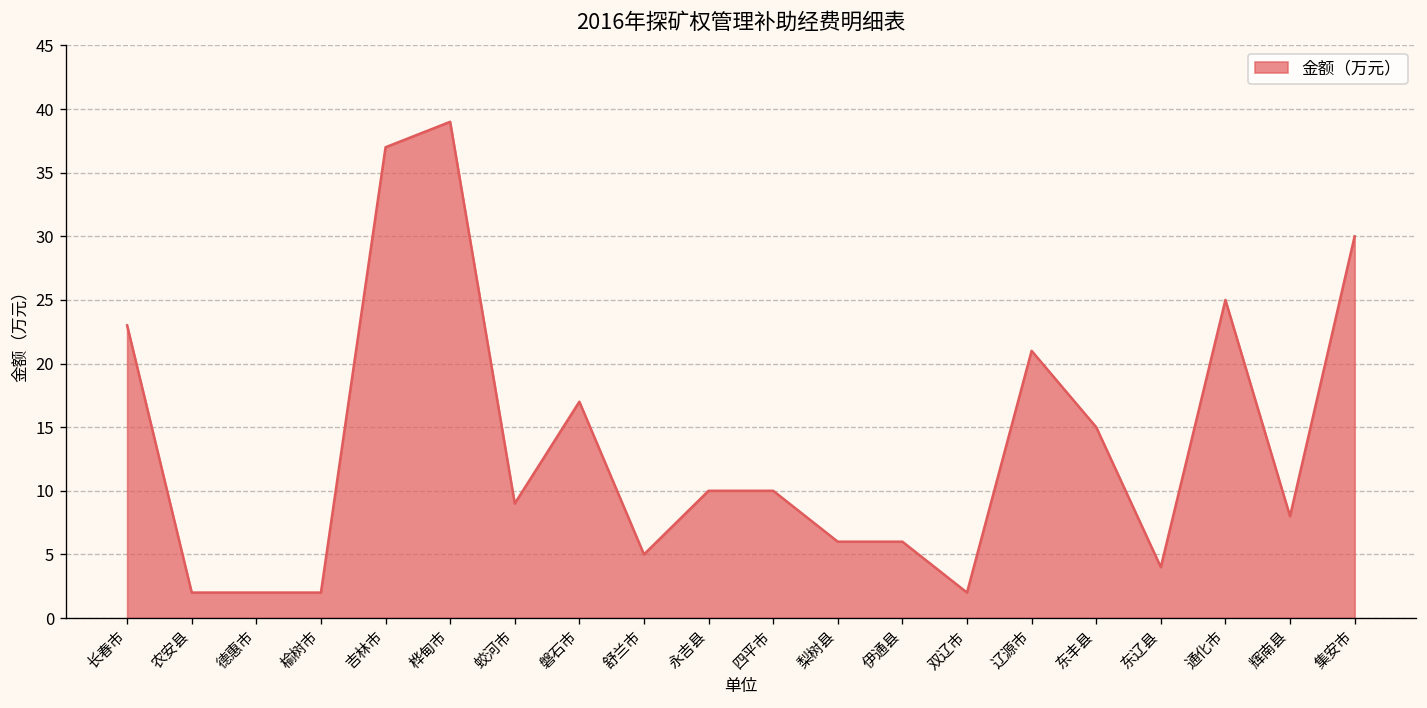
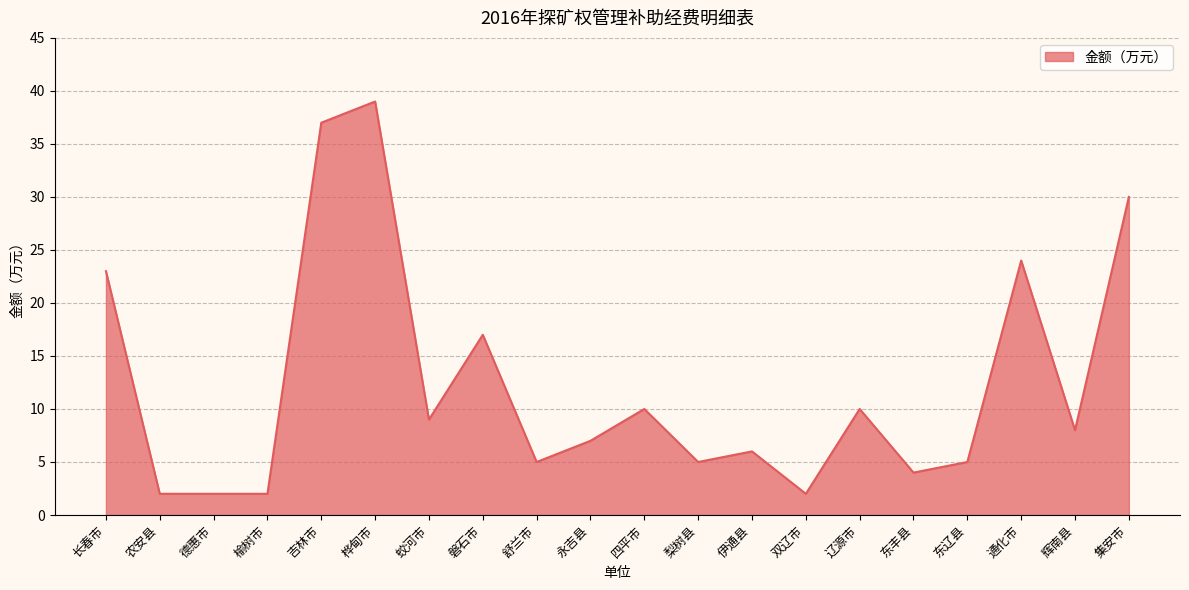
永吉县: 10 -> 7
梨树县: 6 -> 5
辽源市: 21 -> 10
东丰县: 15 -> 4
东辽县: 4 -> 5
通化市: 25 -> 24
